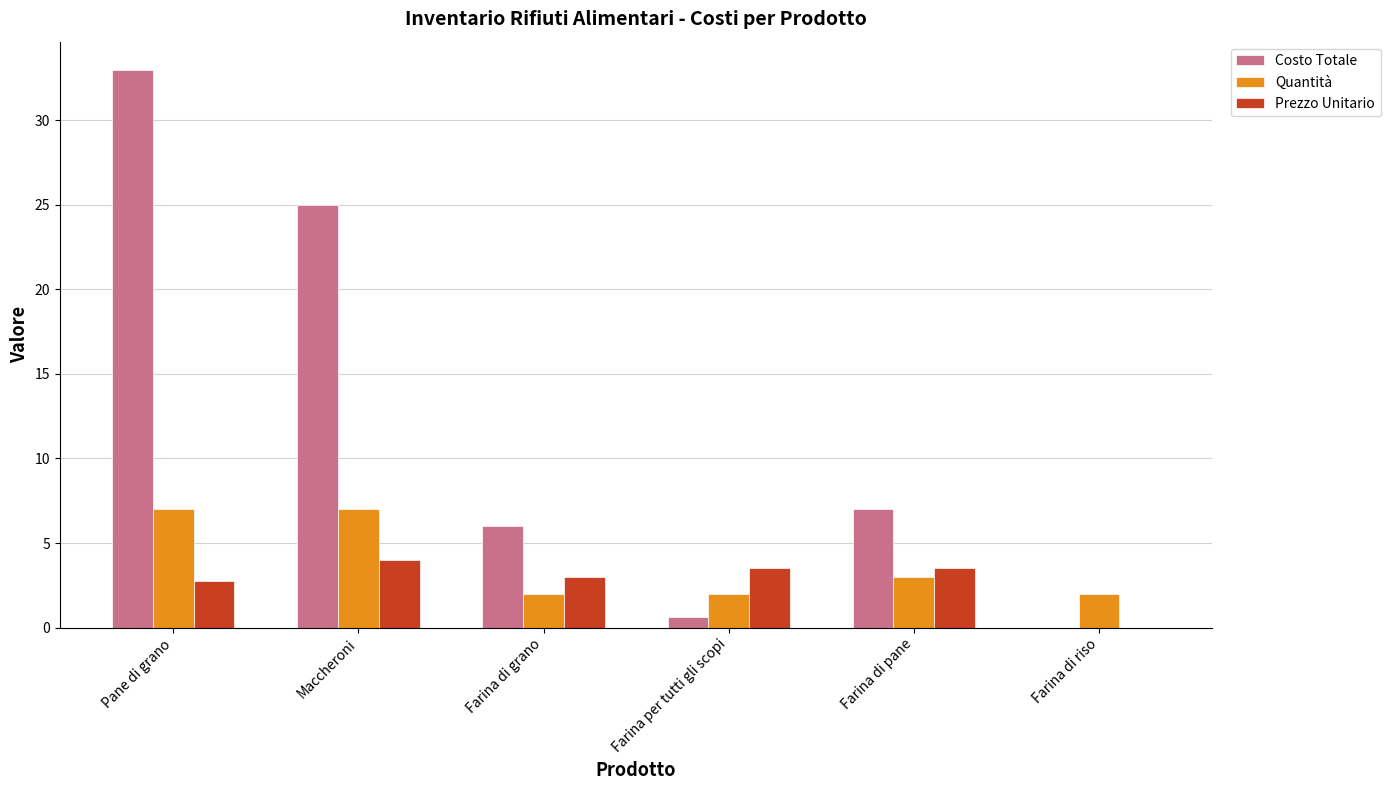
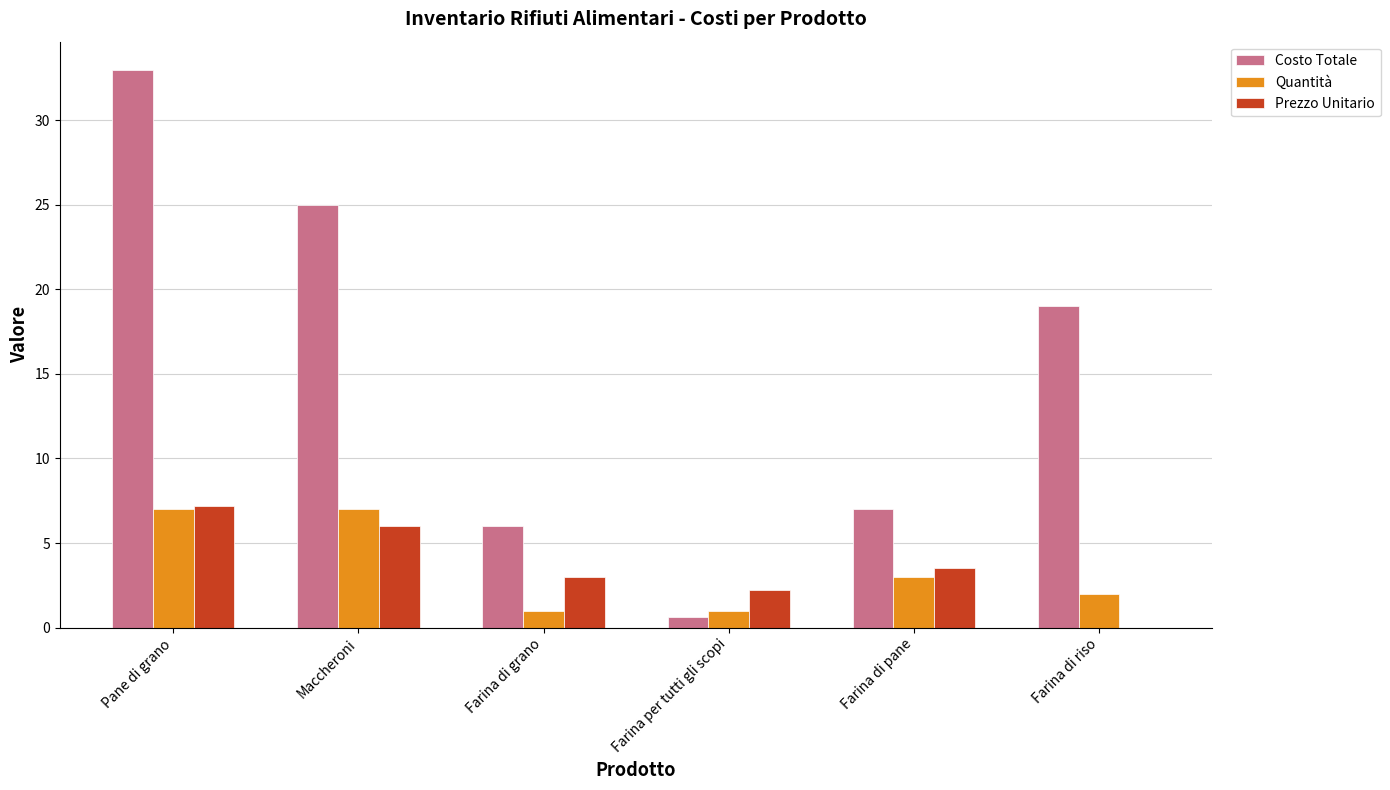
Prezzo Unitario, Pane di grano: 2.8 -> 7.2
Prezzo Unitario, Maccheroni: 4 -> 6
Quantità, Farina di grano: 2 -> 1
Quantità, Farina per tutti gli scopi: 2 -> 1
Prezzo Unitario, Farina per tutti gli scopi: 3.5 -> 2.2
Costo Totale, Farina di riso: 0 -> 19
